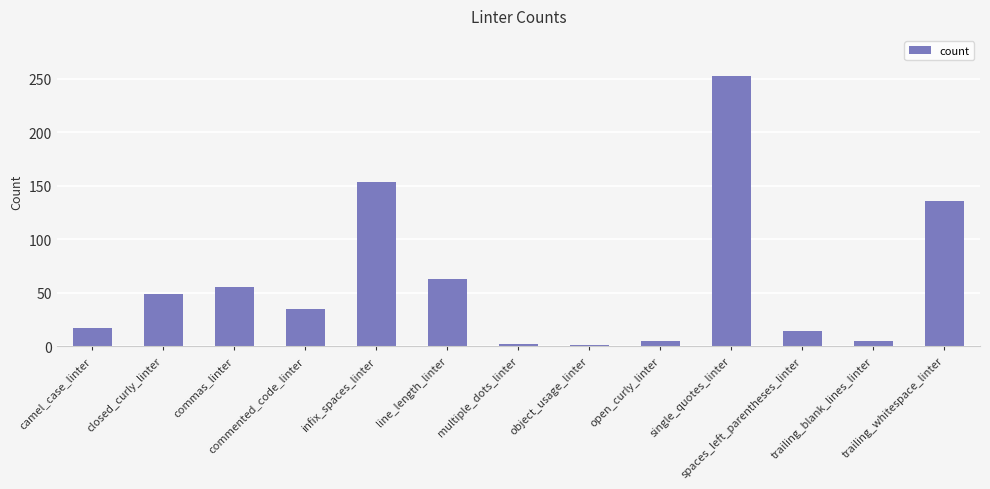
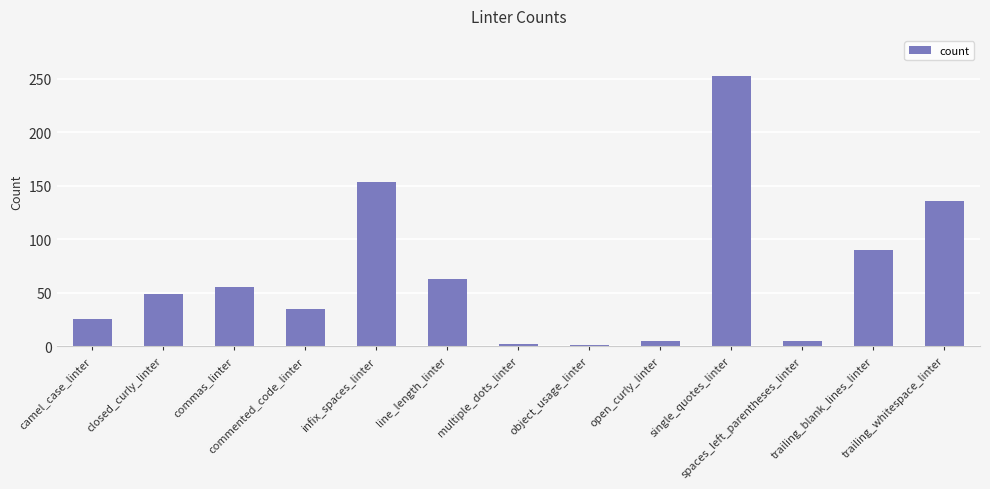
camel_case_linter: 17 -> 26
spaces_left_parentheses_linter: 14 -> 5
trailing_blank_lines_linter: 5 -> 90
